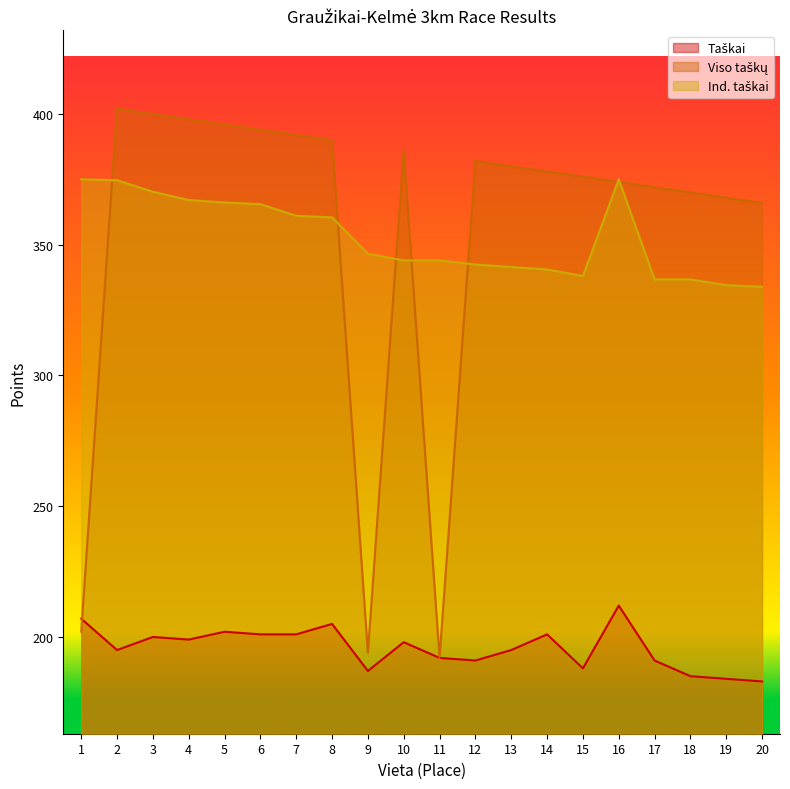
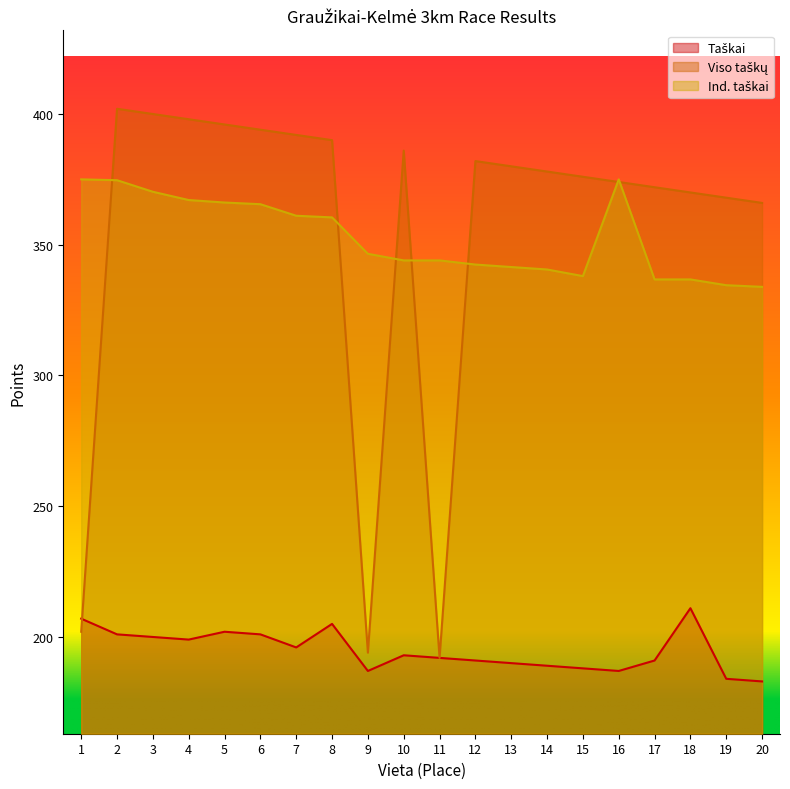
Taškai, 2: 195 -> 201
Taškai, 7: 201 -> 196
Taškai, 10: 198 -> 193
Taškai, 13: 195 -> 190
Taškai, 14: 201 -> 189
Taškai, 16: 212 -> 187
Taškai, 18: 185 -> 211
